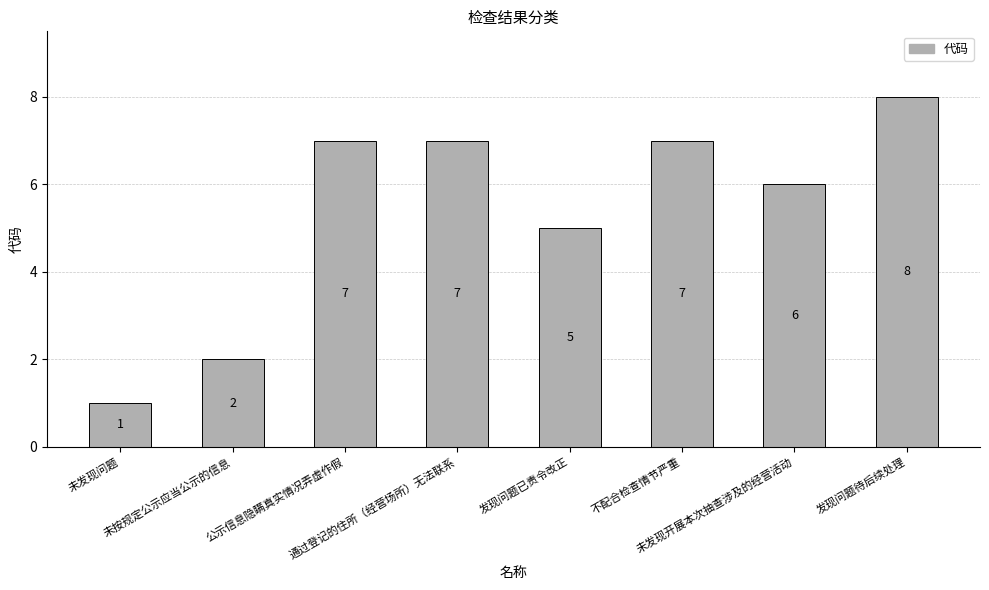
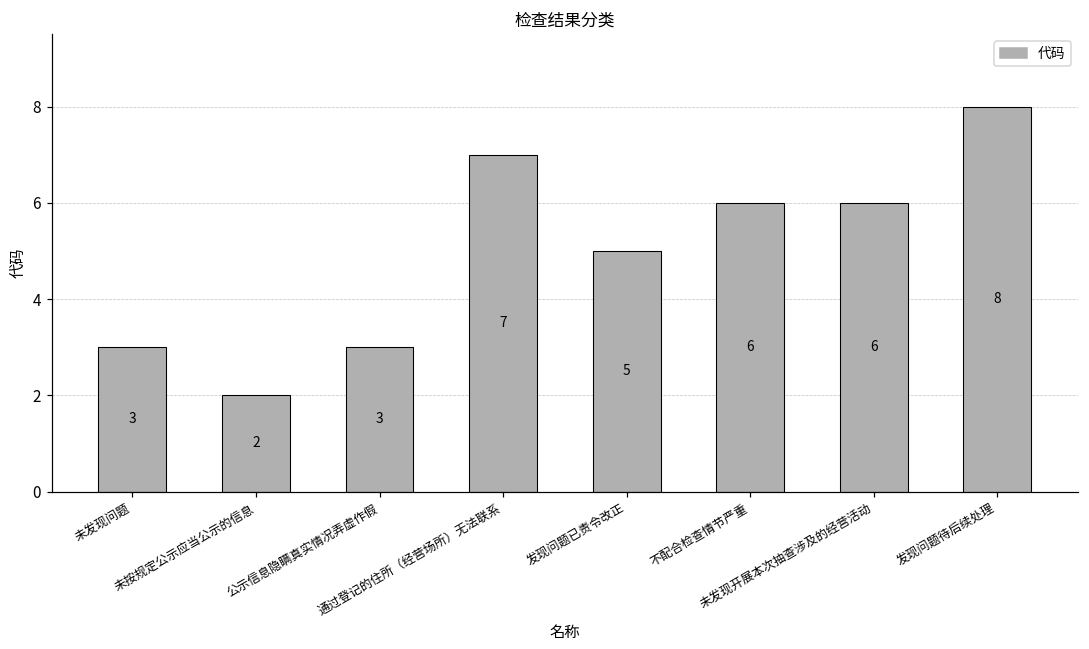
未发现问题: 1 -> 3
公示信息隐瞒真实情况弄虚作假: 7 -> 3
不配合检查情节严重: 7 -> 6
